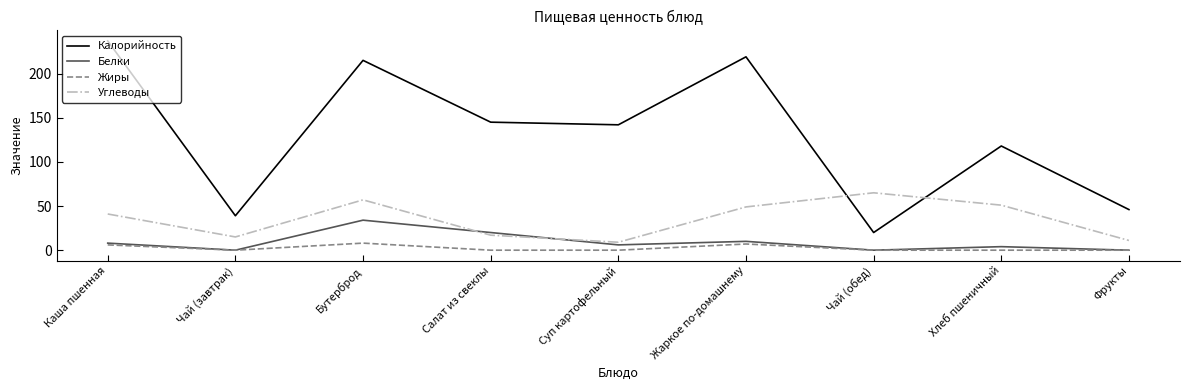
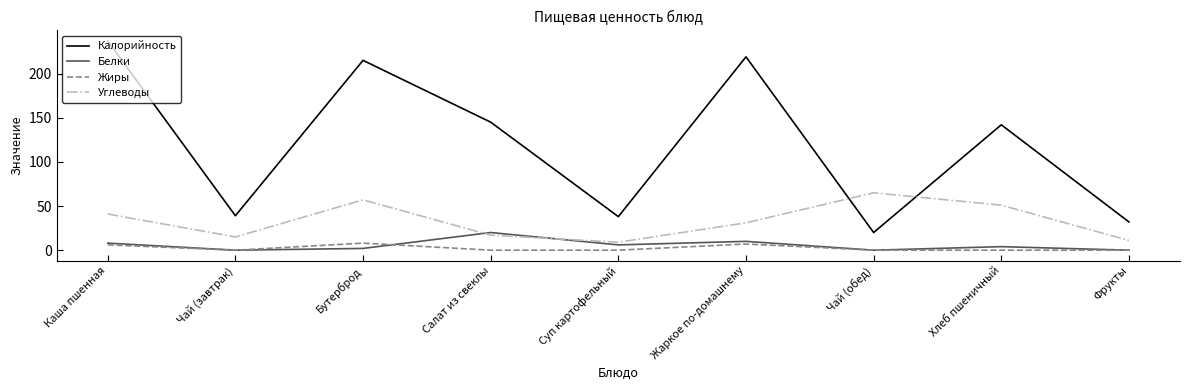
Белки, Бутерброд: 30 -> 0
Калорийность, Суп картофельный: 140 -> 40
Углеводы, Жаркое по-домашнему: 50 -> 30
Калорийность, Хлеб пшеничный: 120 -> 140
Калорийность, Фрукты: 50 -> 30
